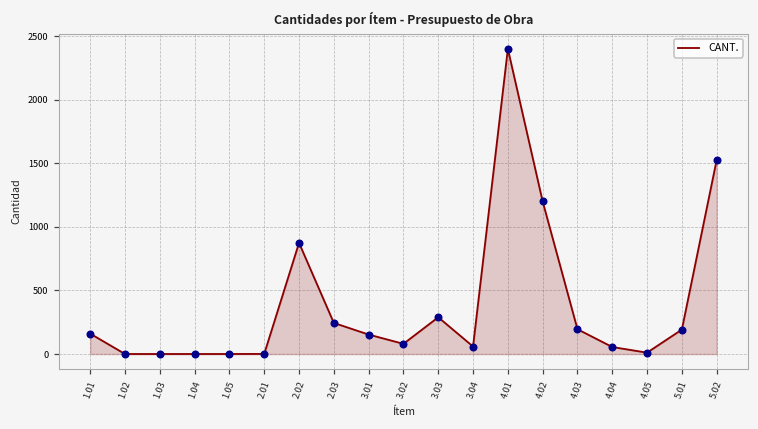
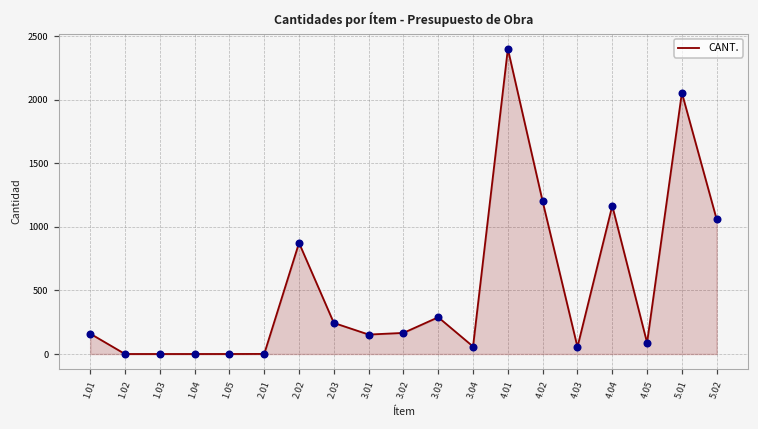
3.02: 80 -> 170
4.03: 200 -> 60
4.04: 60 -> 1170
4.05: 10 -> 90
5.01: 190 -> 2050
5.02: 1530 -> 1060
